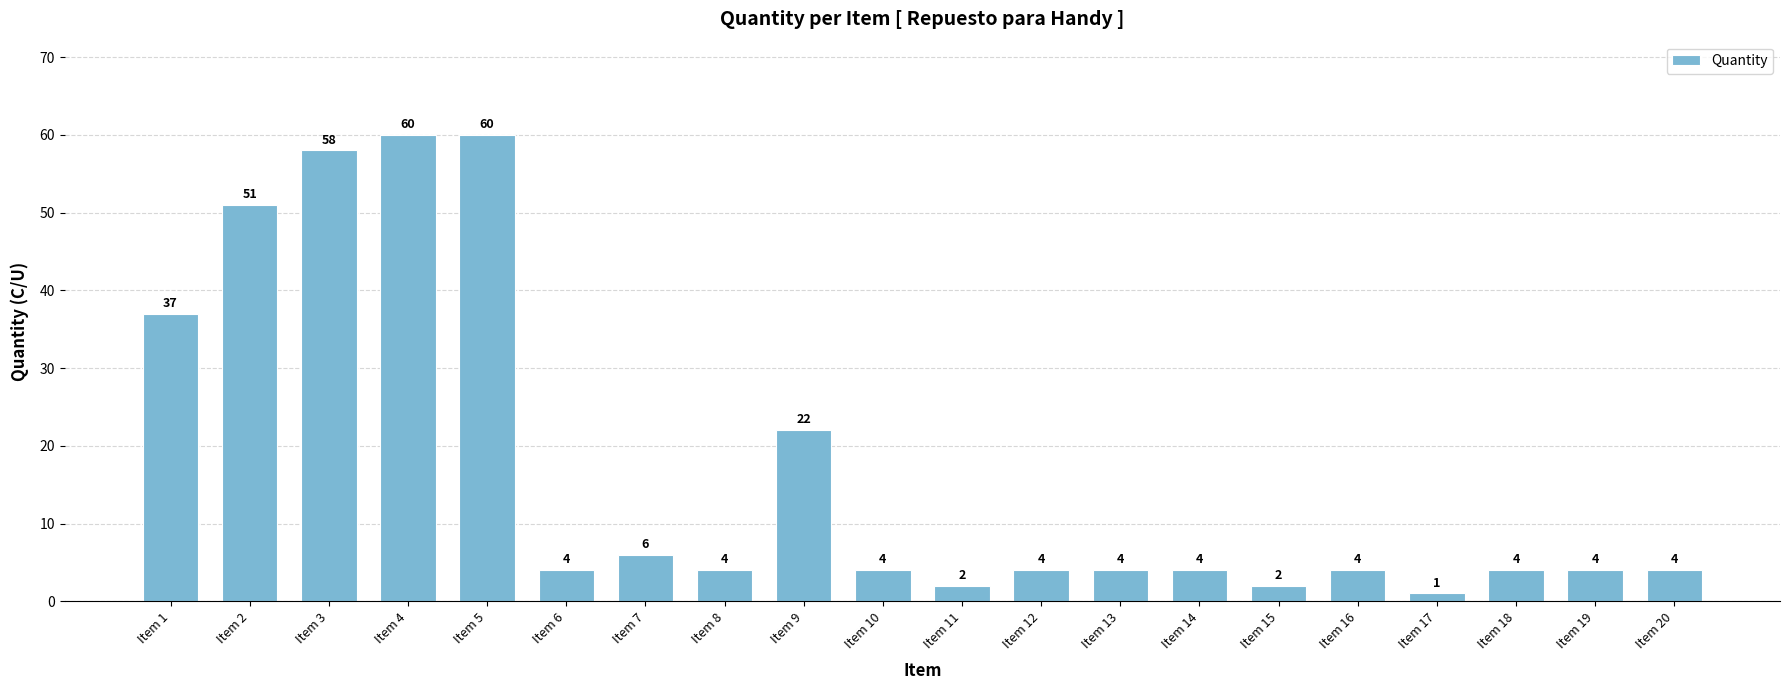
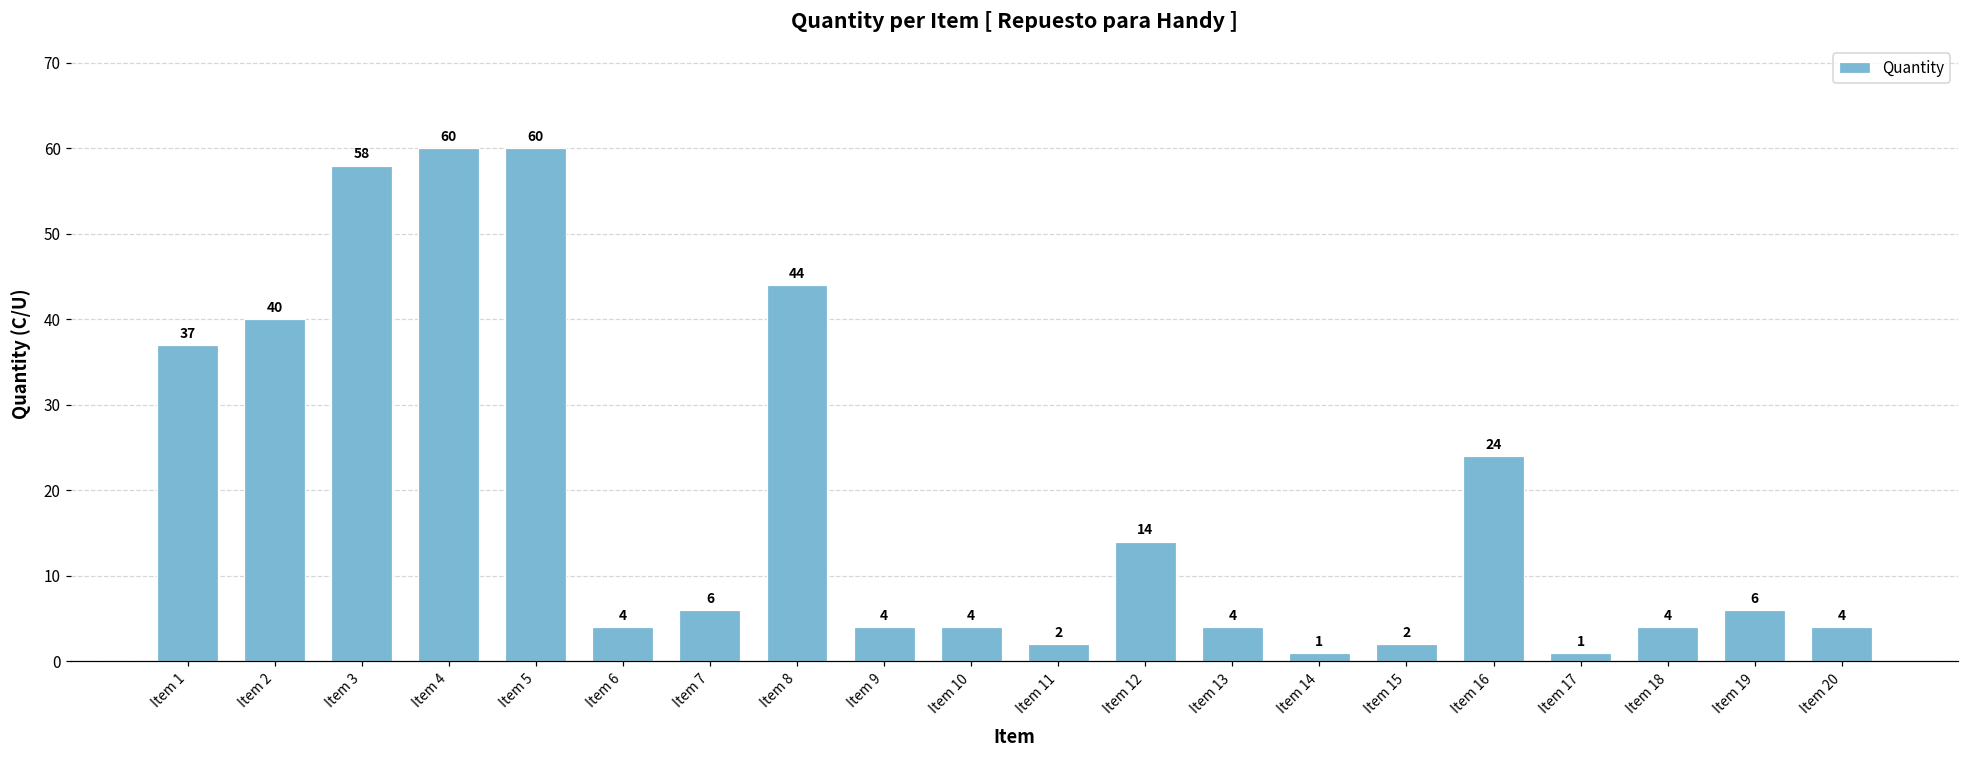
Item 2: 51 -> 40
Item 8: 4 -> 44
Item 9: 22 -> 4
Item 12: 4 -> 14
Item 14: 4 -> 1
Item 16: 4 -> 24
Item 19: 4 -> 6
